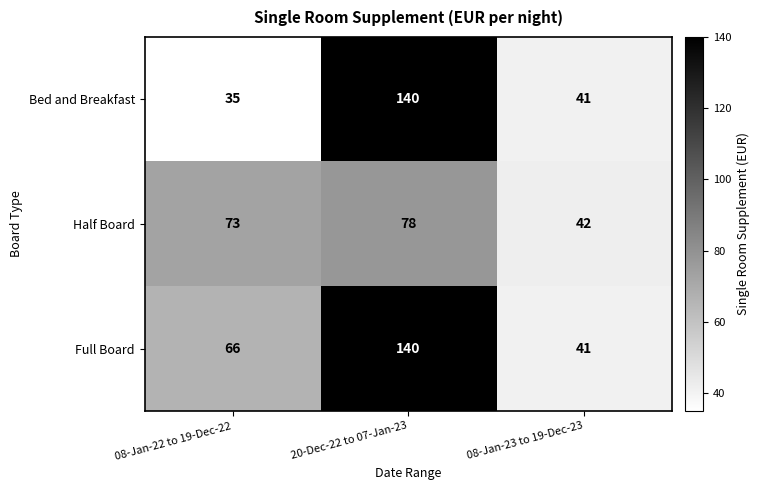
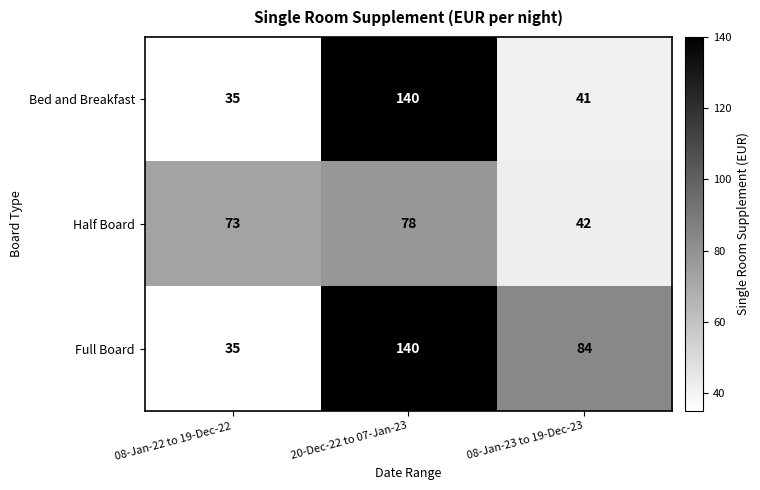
Full Board, 08-Jan-22 to 19-Dec-22: 66 -> 35
Full Board, 08-Jan-23 to 19-Dec-23: 41 -> 84
